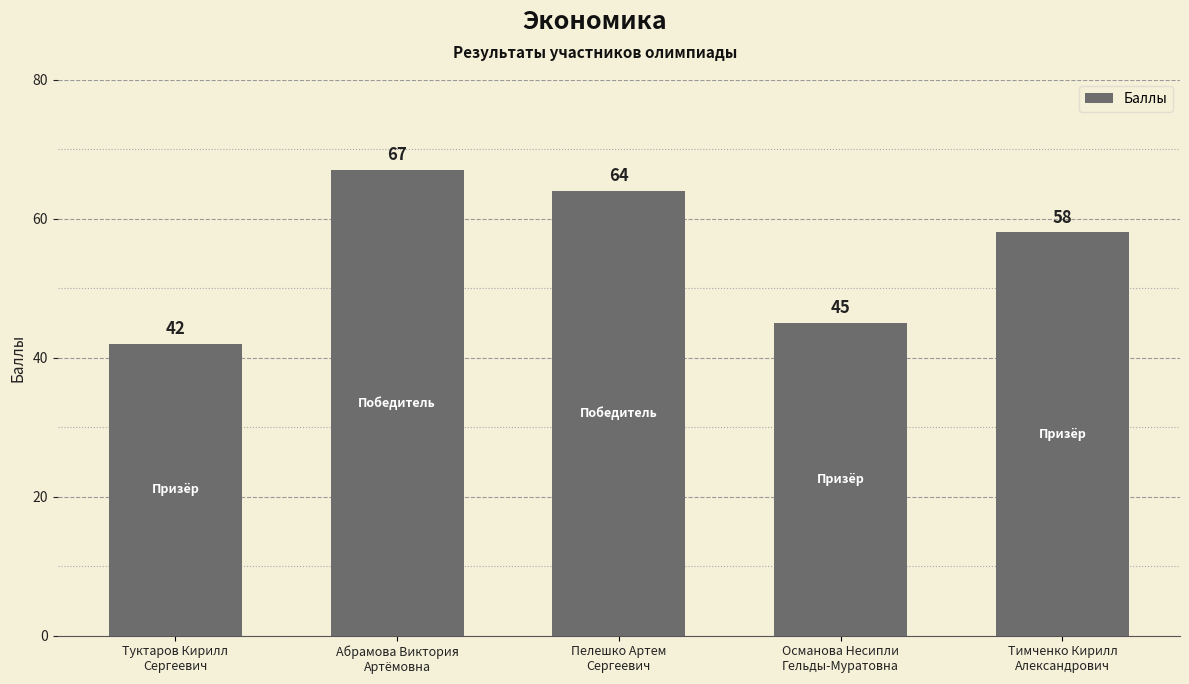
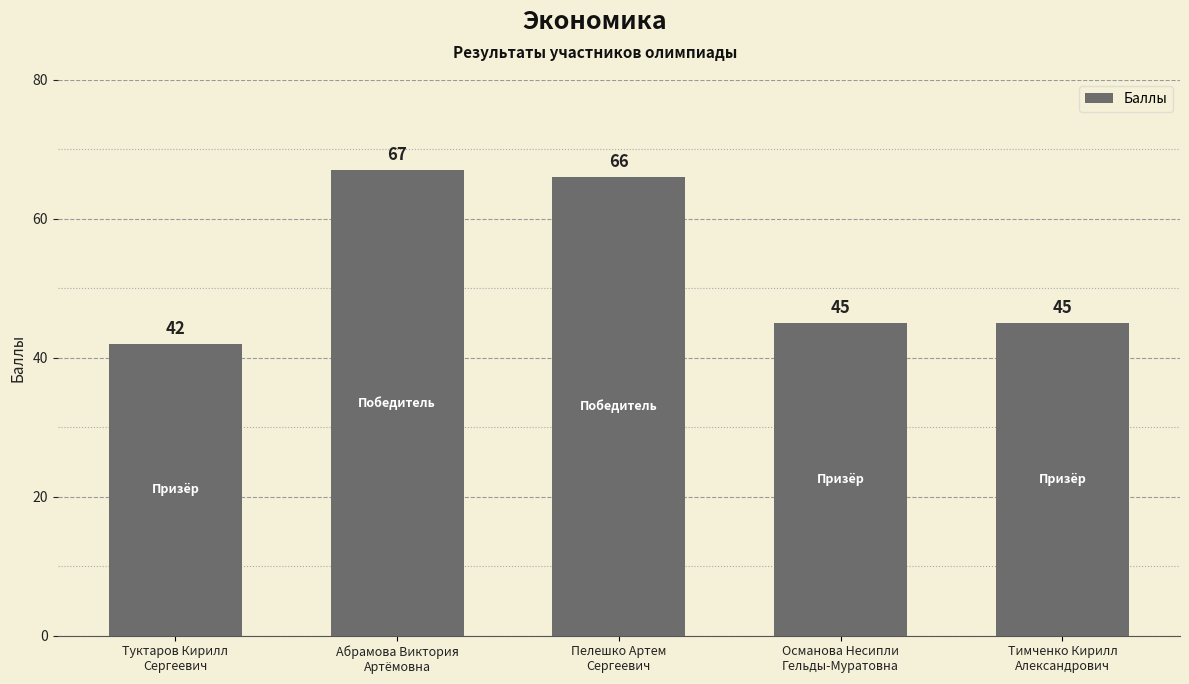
Пелешко Артем Сергеевич: 64 -> 66
Тимченко Кирилл Александрович: 58 -> 45
